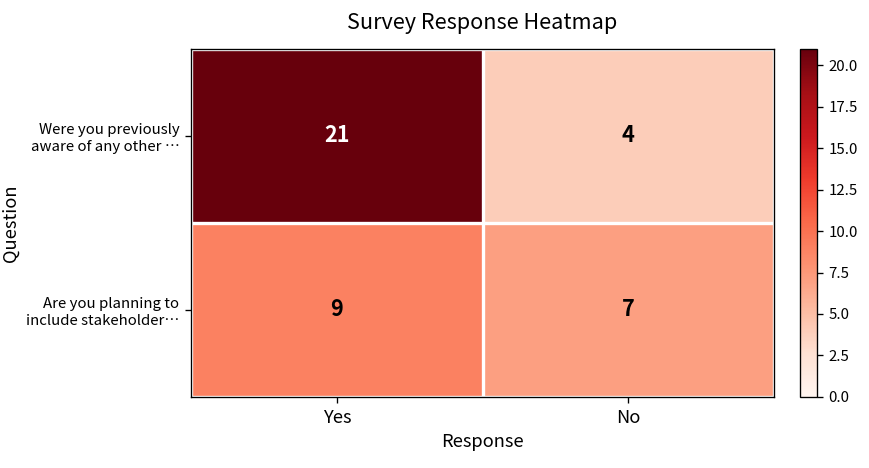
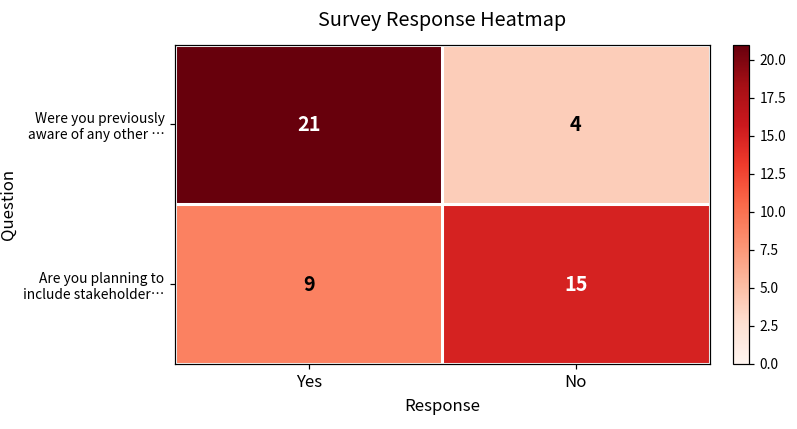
Are you planning to include stakeholder…, No: 7 -> 15
